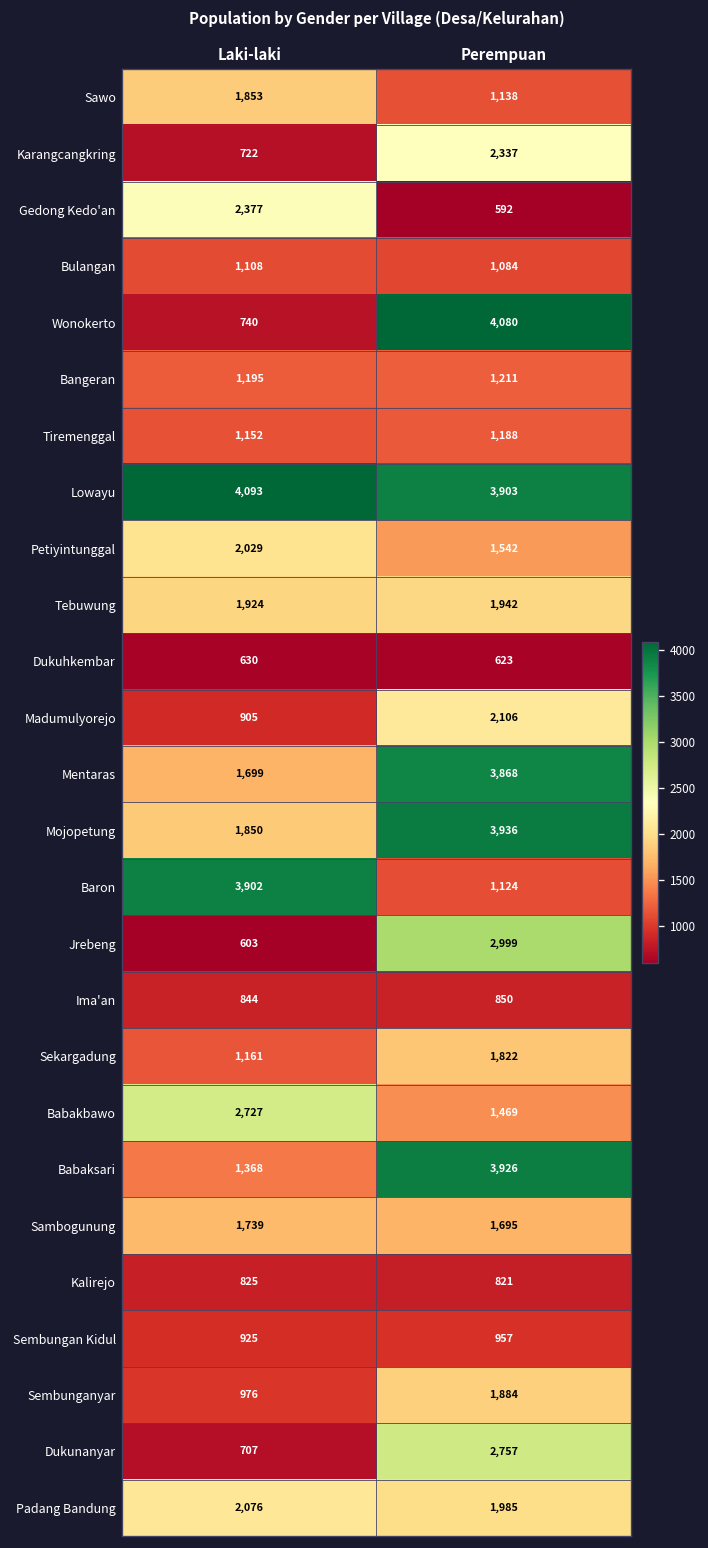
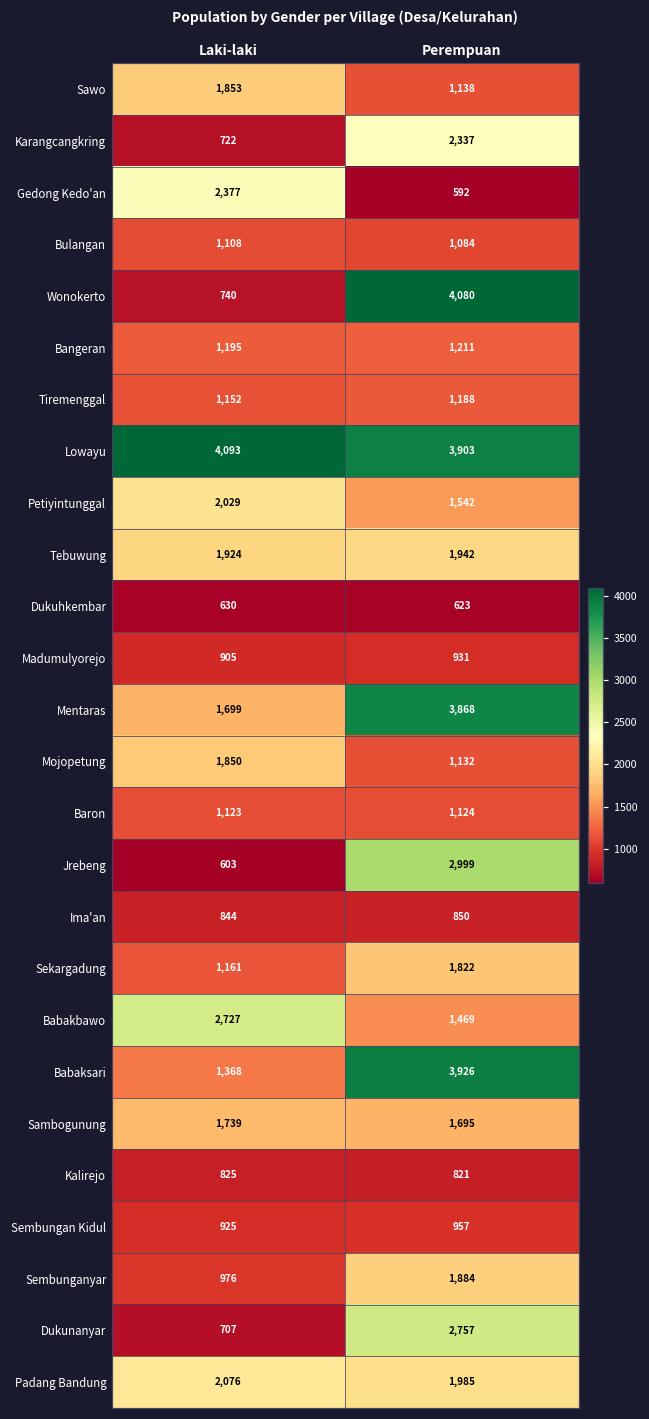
Madumulyorejo, Perempuan: 2,106 -> 931
Mojopetung, Perempuan: 3,936 -> 1,132
Baron, Laki-laki: 3,902 -> 1,123
